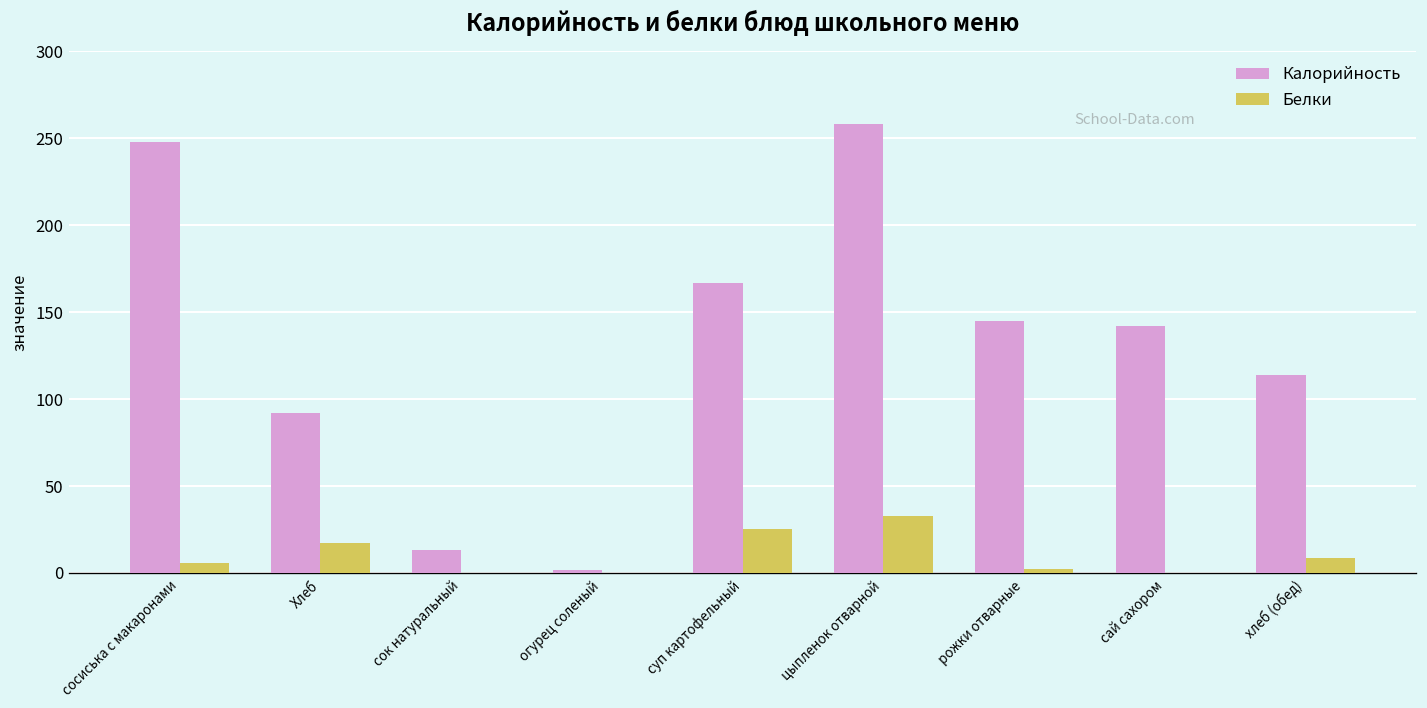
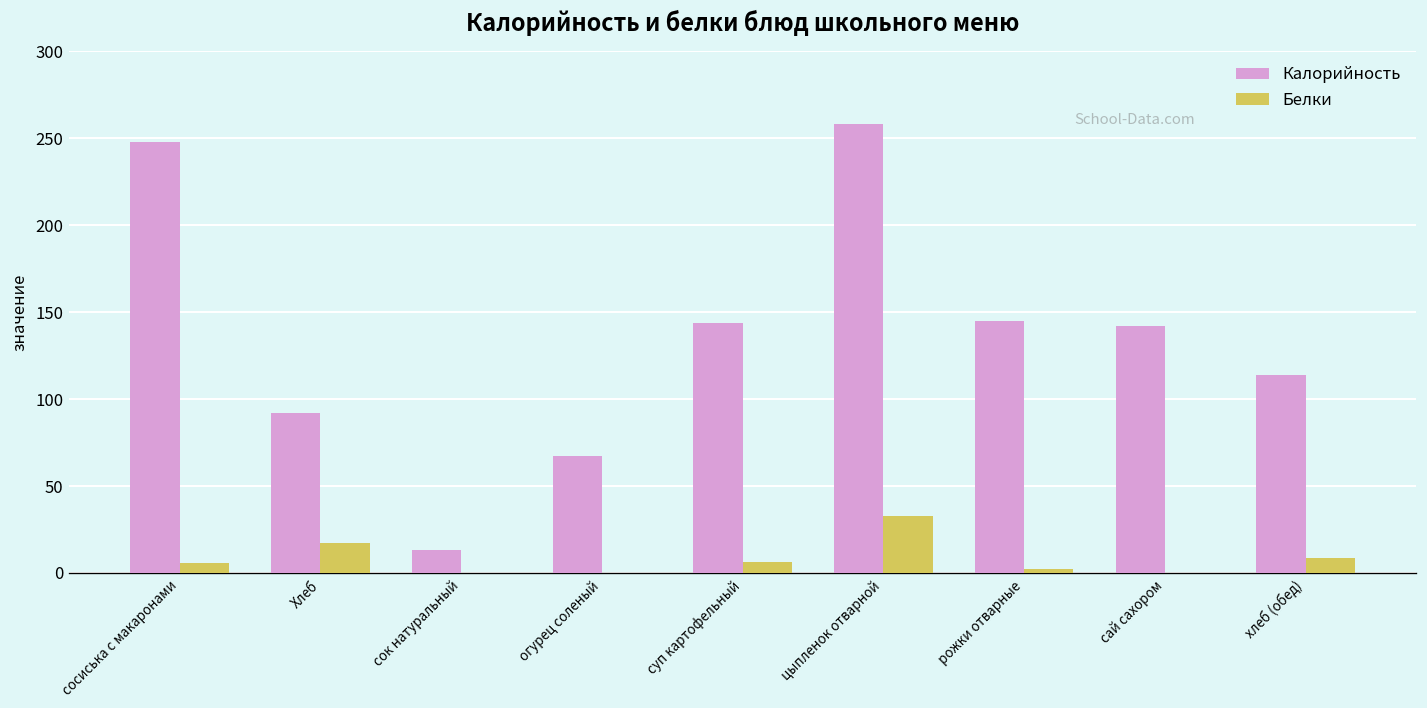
Калорийность, огурец соленый: 2 -> 67
Калорийность, суп картофельный: 167 -> 144
Белки, суп картофельный: 25 -> 6
